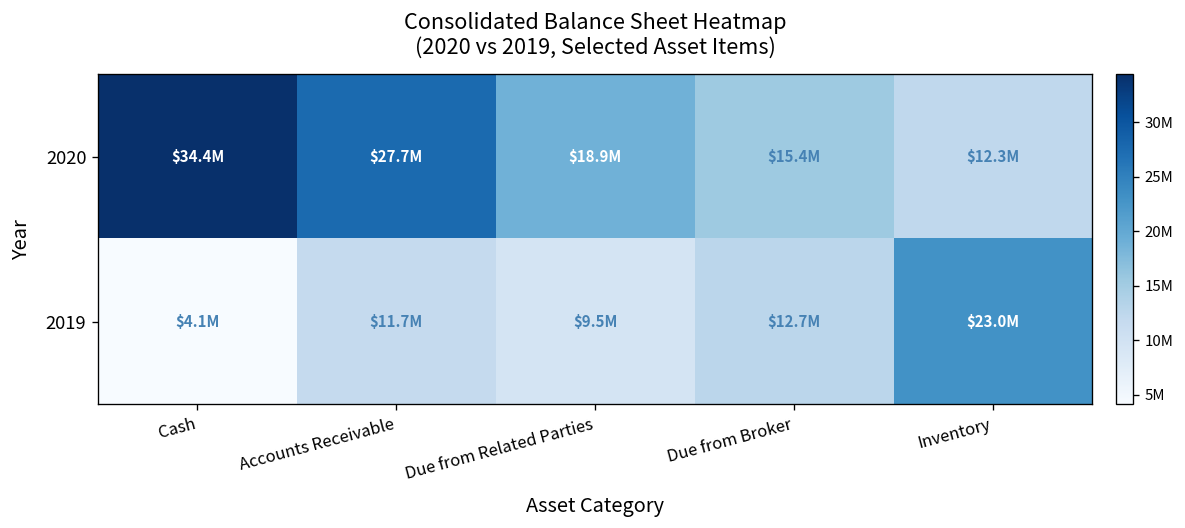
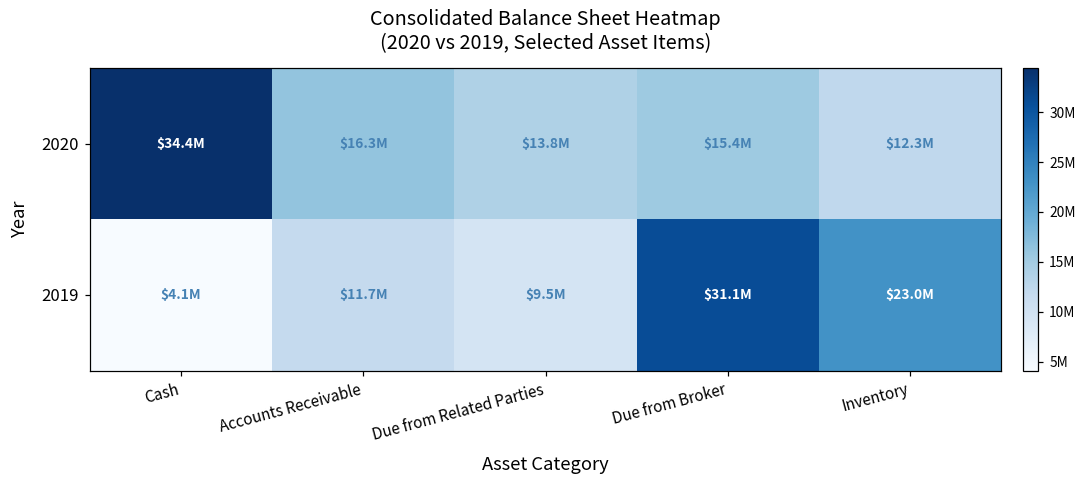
2020, Accounts Receivable: $27.7M -> $16.3M
2020, Due from Related Parties: $18.9M -> $13.8M
2019, Due from Broker: $12.7M -> $31.1M
